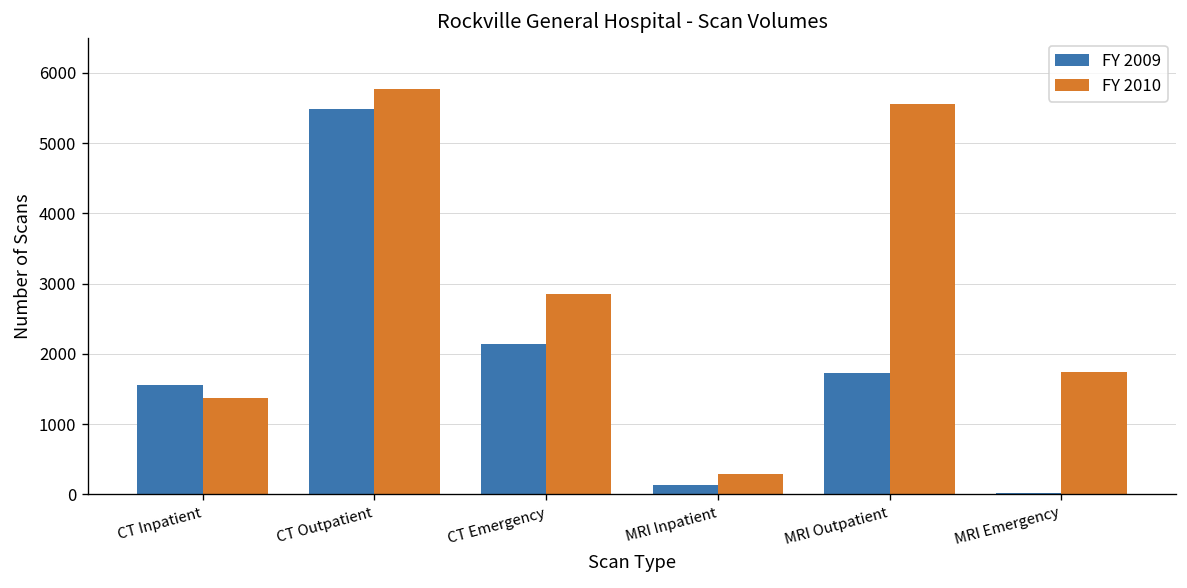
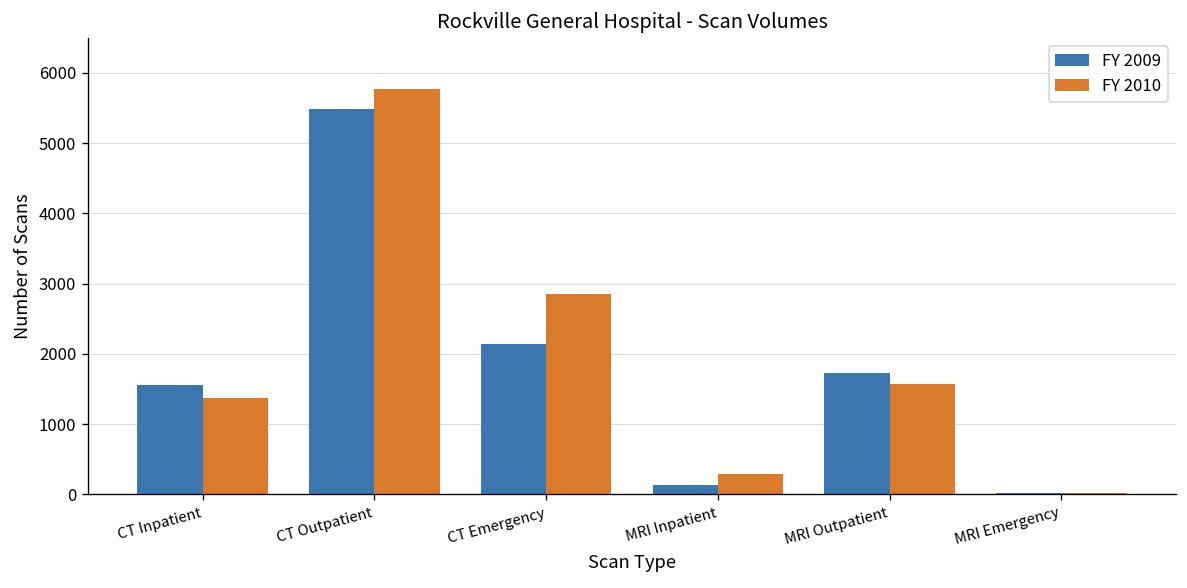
FY 2010, MRI Outpatient: 5600 -> 1600
FY 2010, MRI Emergency: 1700 -> 0
